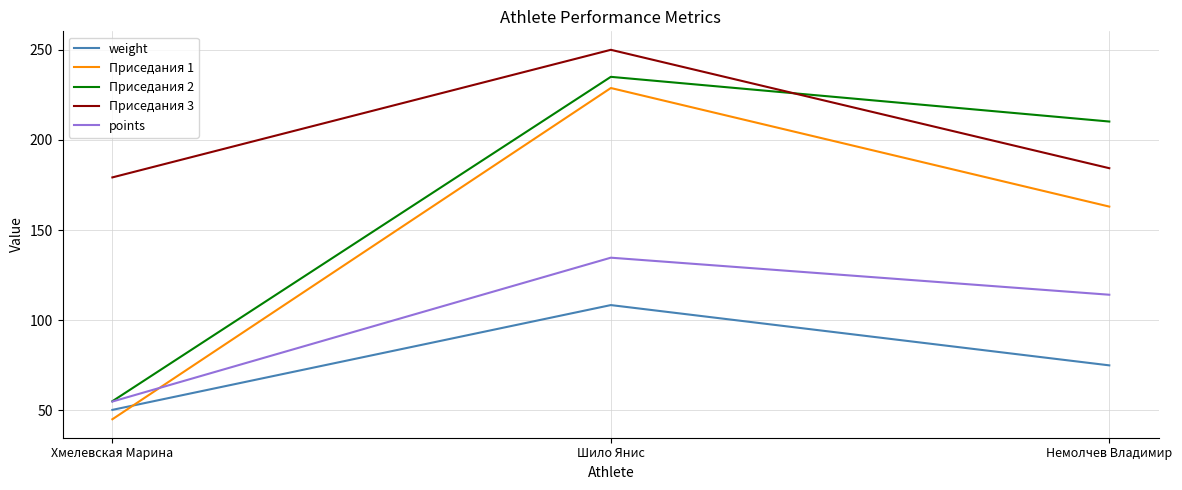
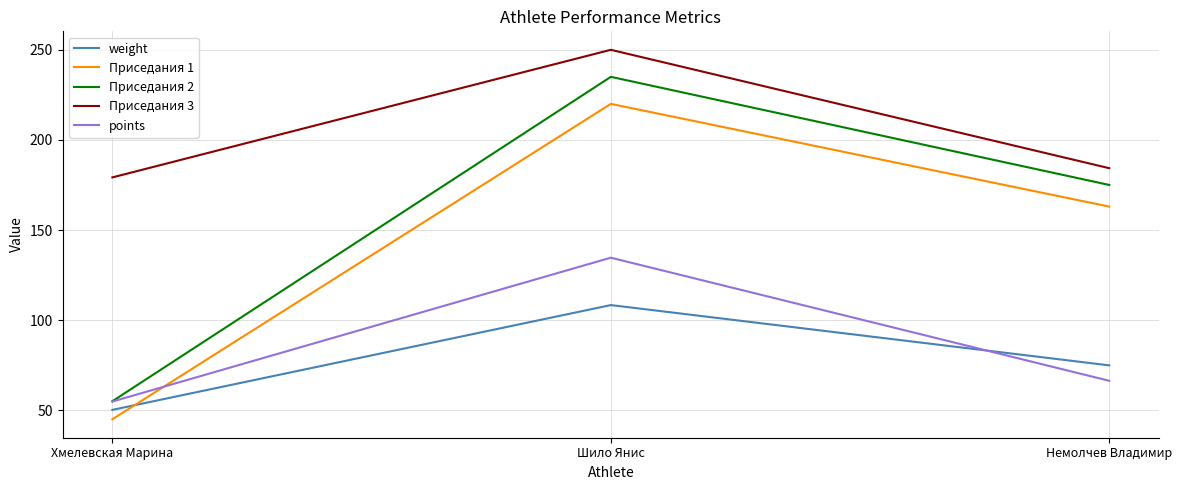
Приседания 1, Шило Янис: 229 -> 220
Приседания 2, Немолчев Владимир: 210 -> 175
points, Немолчев Владимир: 114 -> 66
